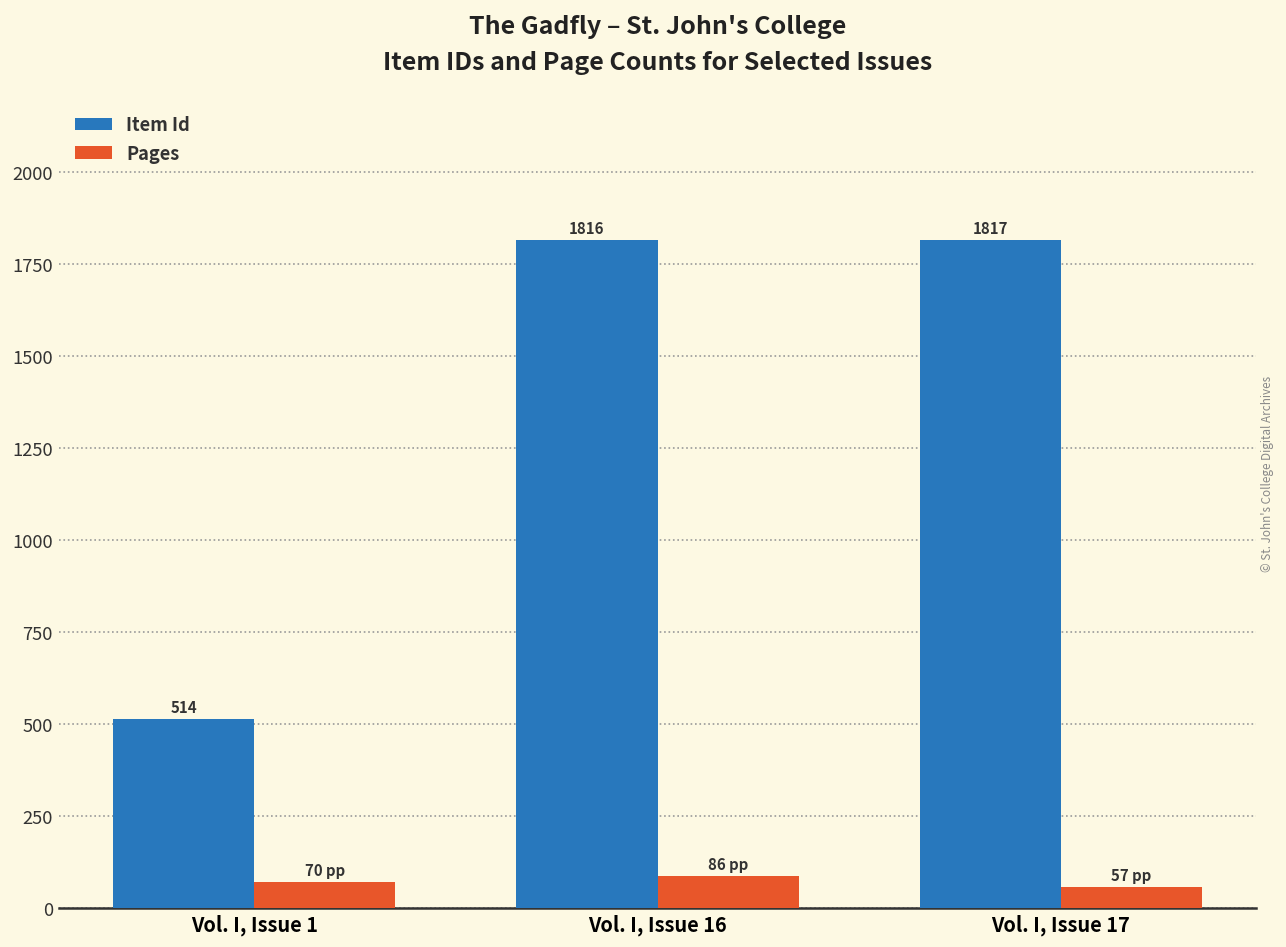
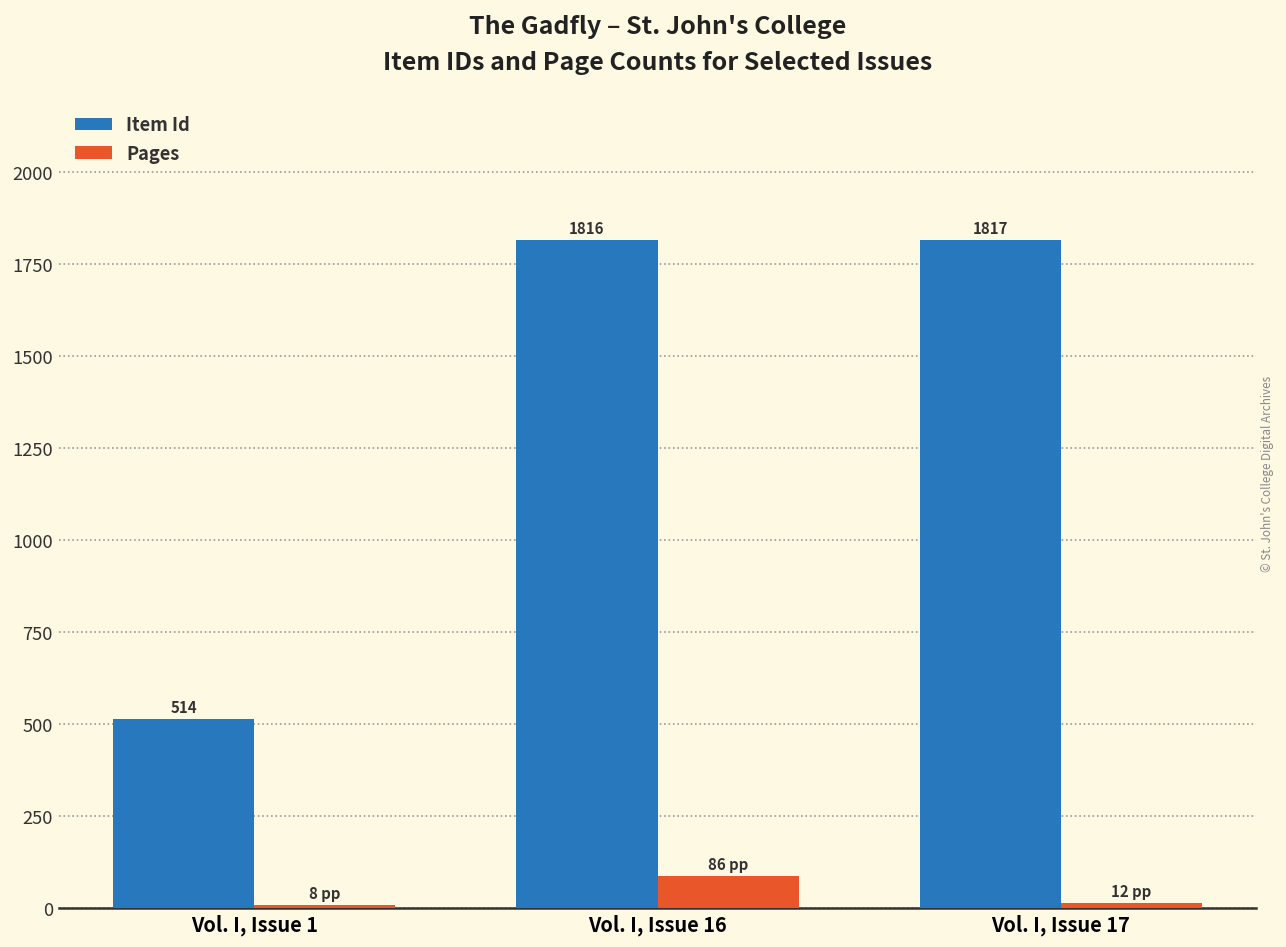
Pages, Vol. I, Issue 1: 70 -> 8
Pages, Vol. I, Issue 17: 57 -> 12
